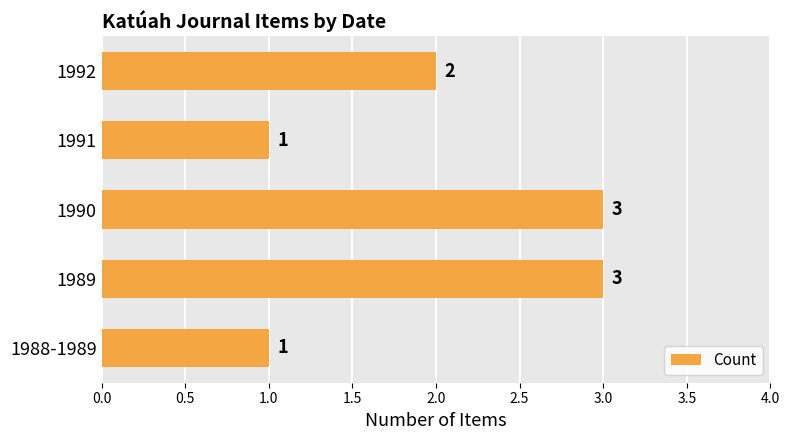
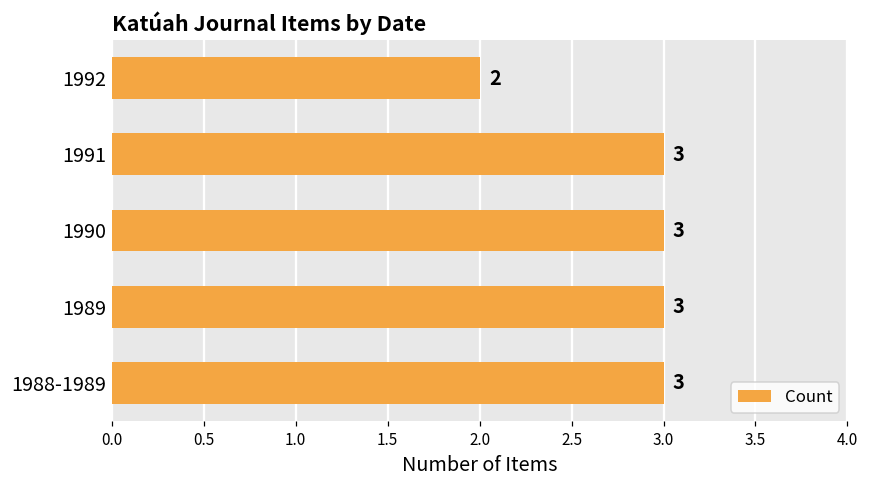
1991: 1 -> 3
1988-1989: 1 -> 3
